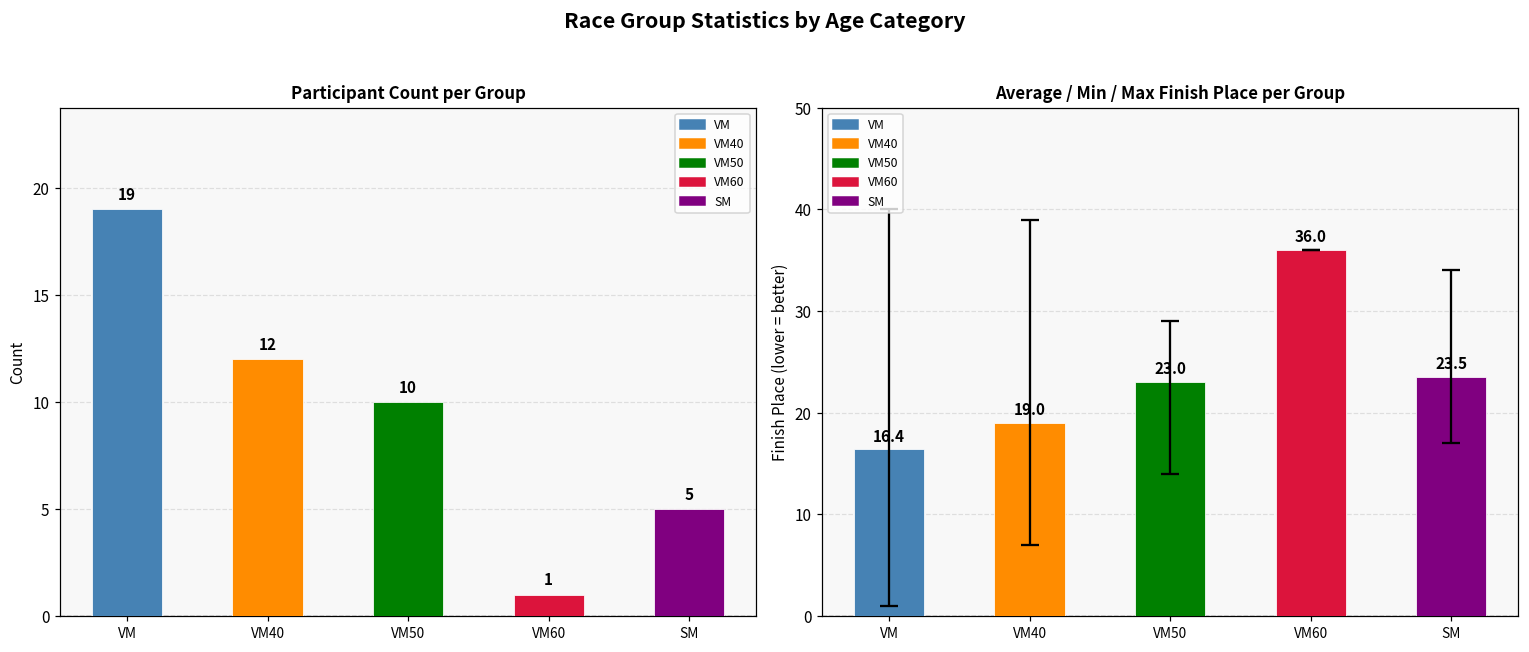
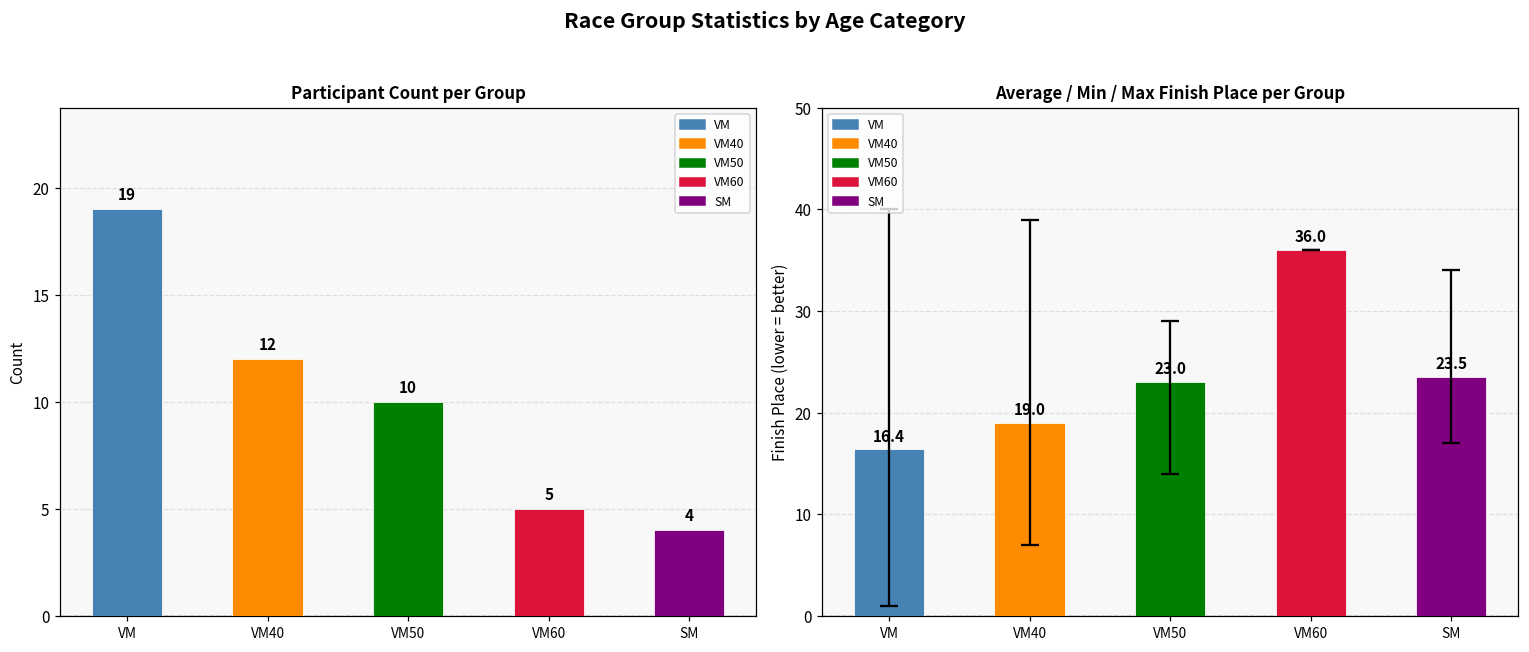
Participant Count per Group, VM60: 1 -> 5
Participant Count per Group, SM: 5 -> 4
